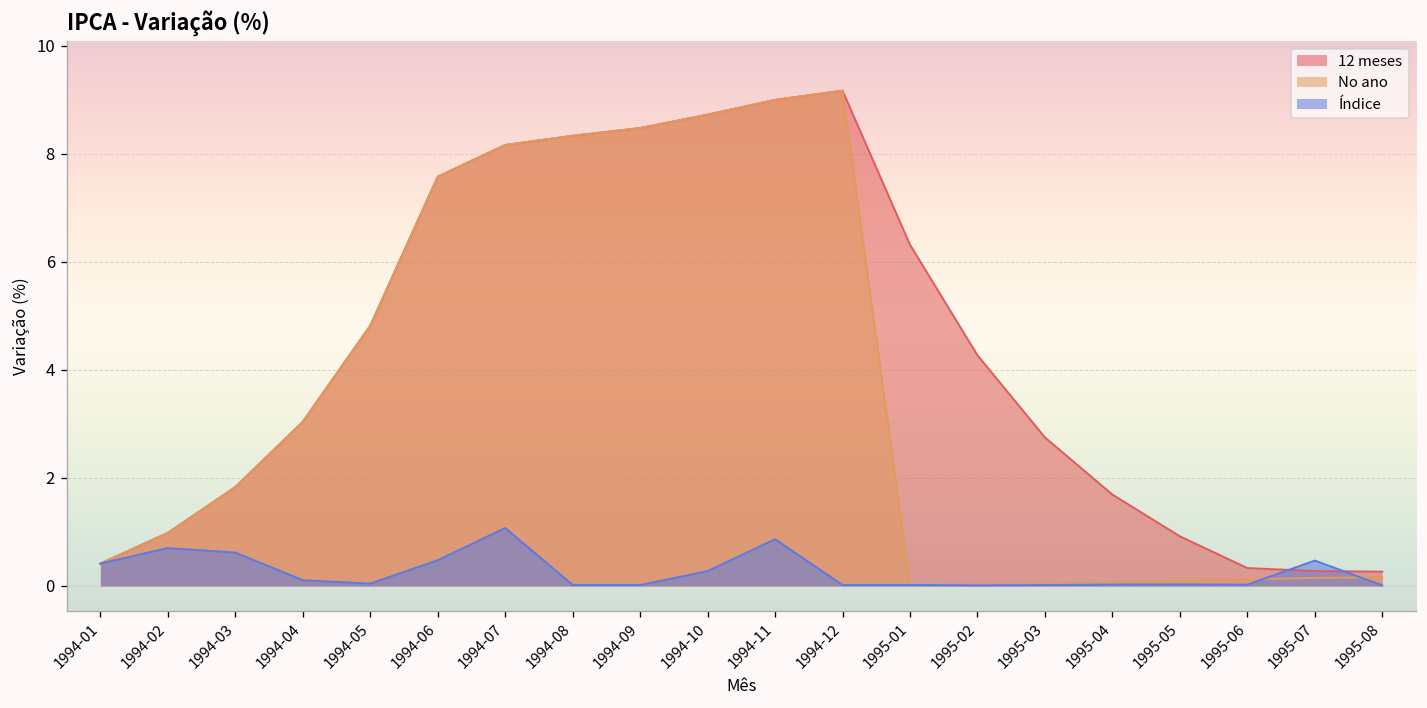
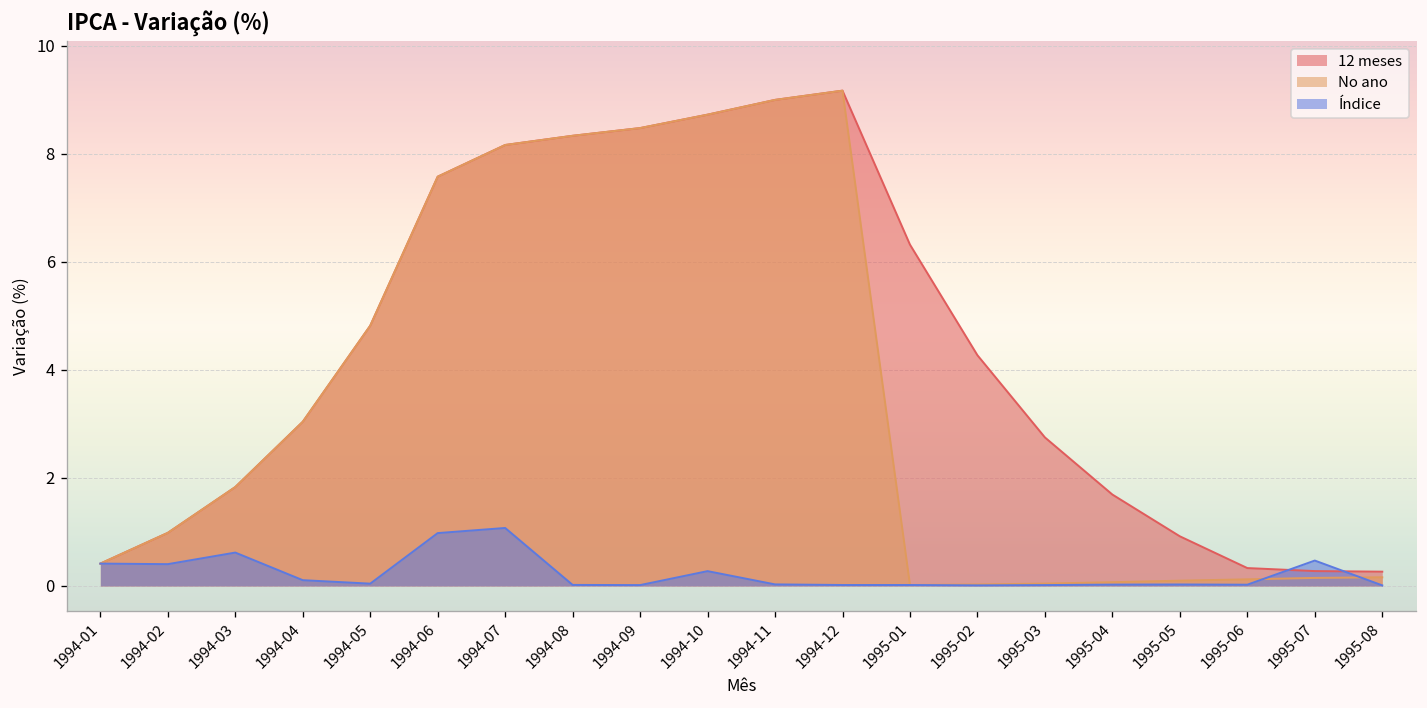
Índice, 1994-02: 0.7 -> 0.4
Índice, 1994-06: 0.5 -> 1.0
Índice, 1994-11: 0.9 -> 0.0
